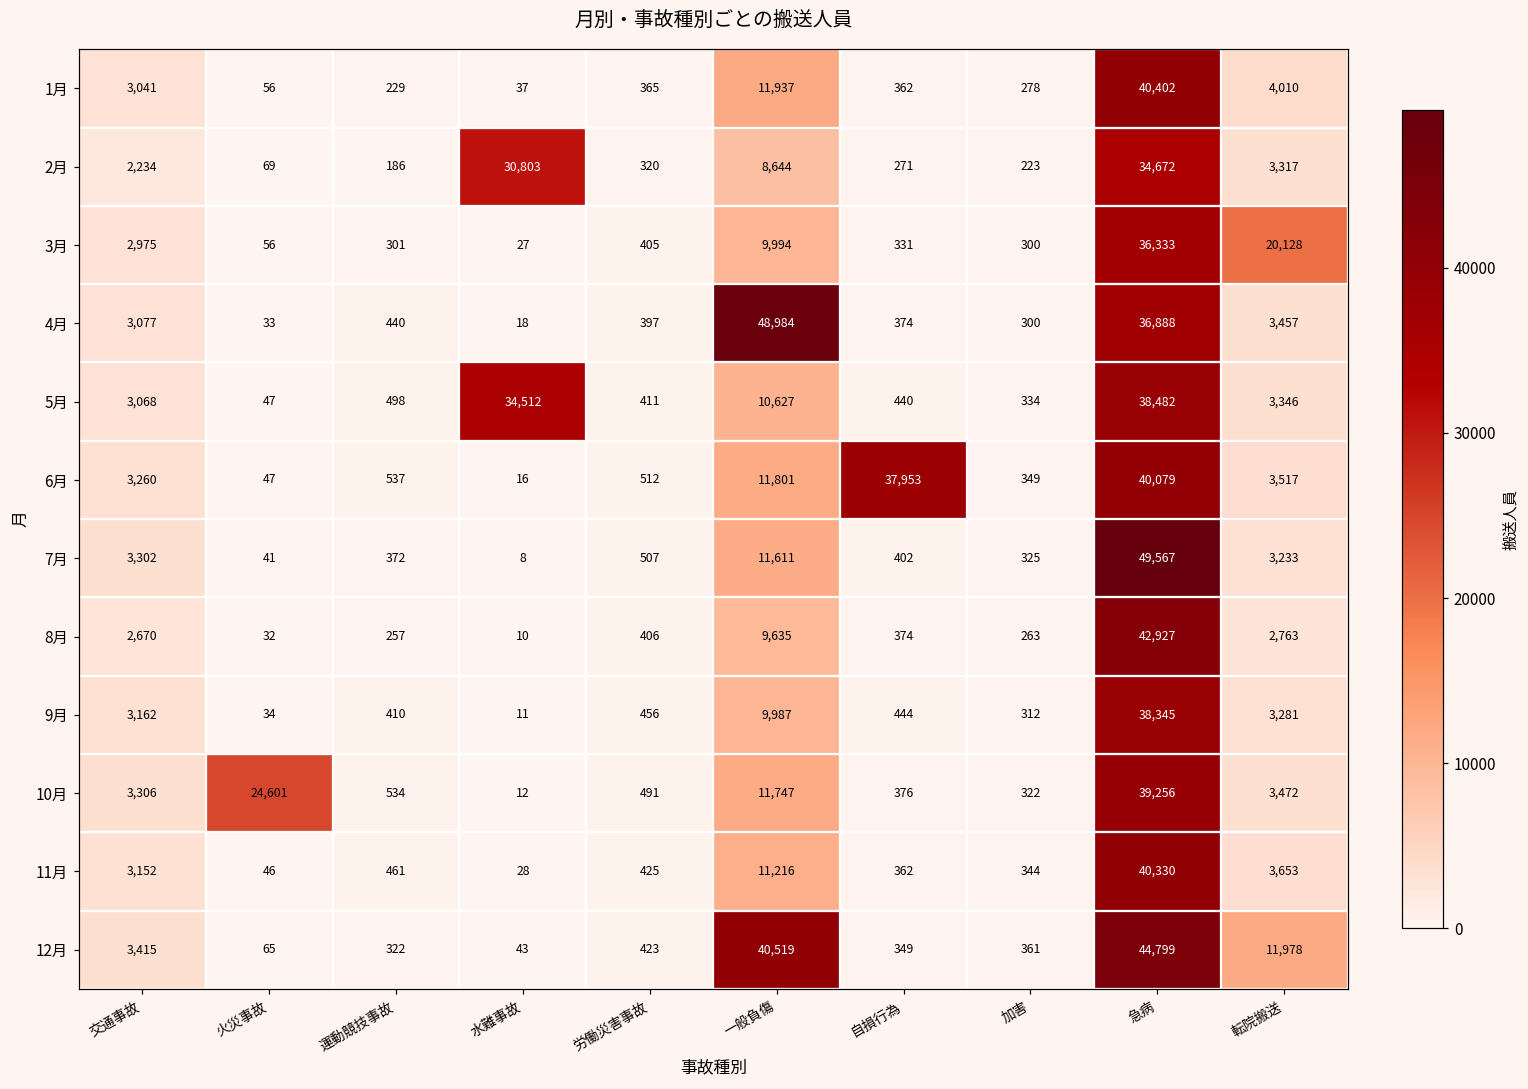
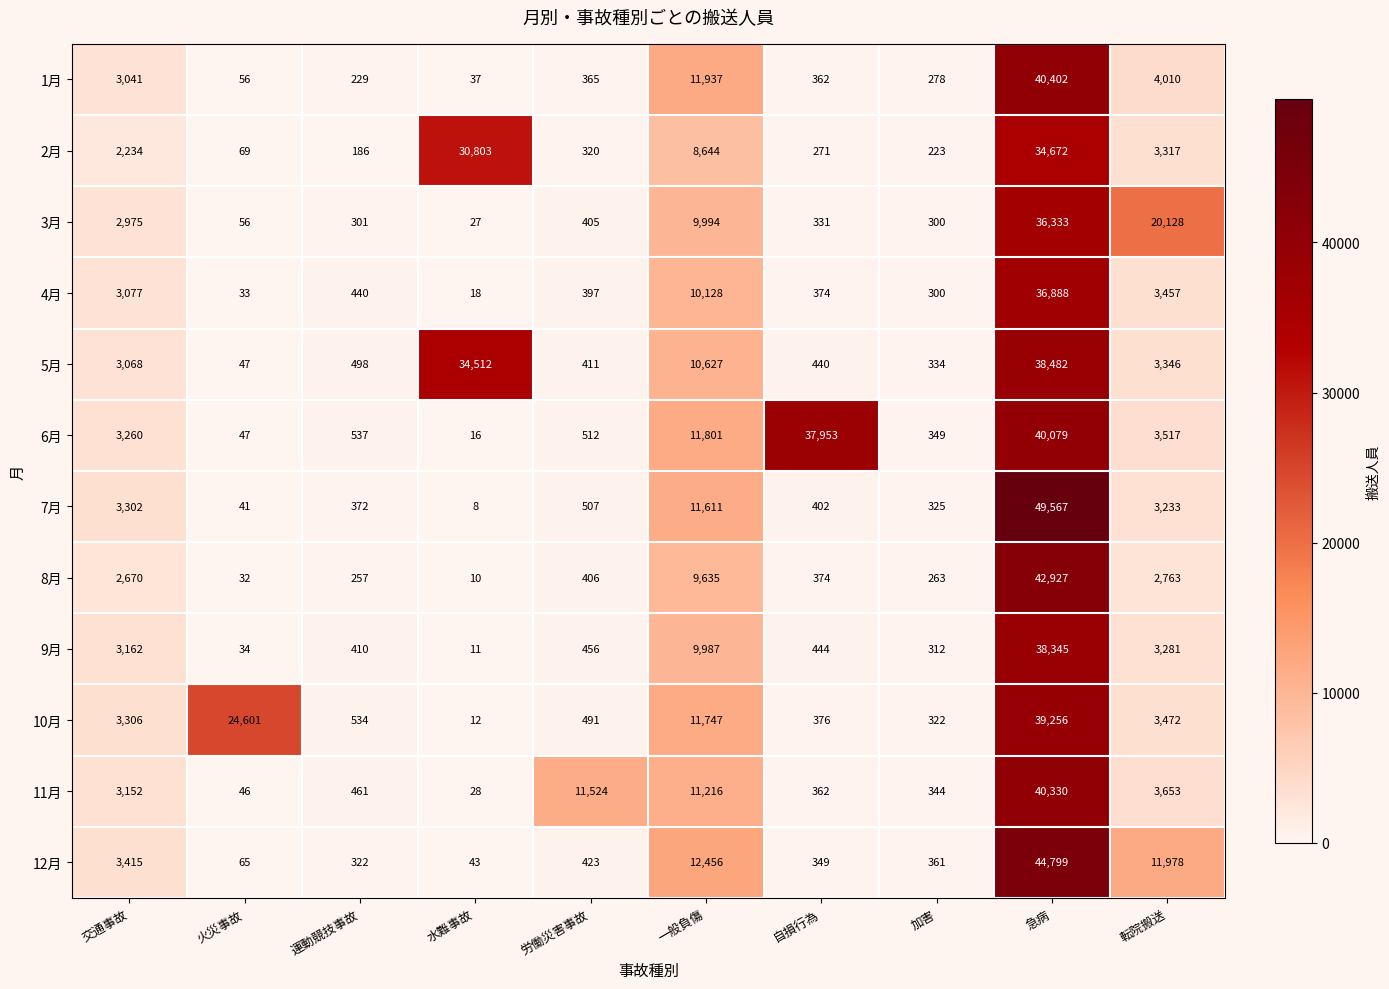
4月, 一般負傷: 48,984 -> 10,128
11月, 労働災害事故: 425 -> 11,524
12月, 一般負傷: 40,519 -> 12,456
